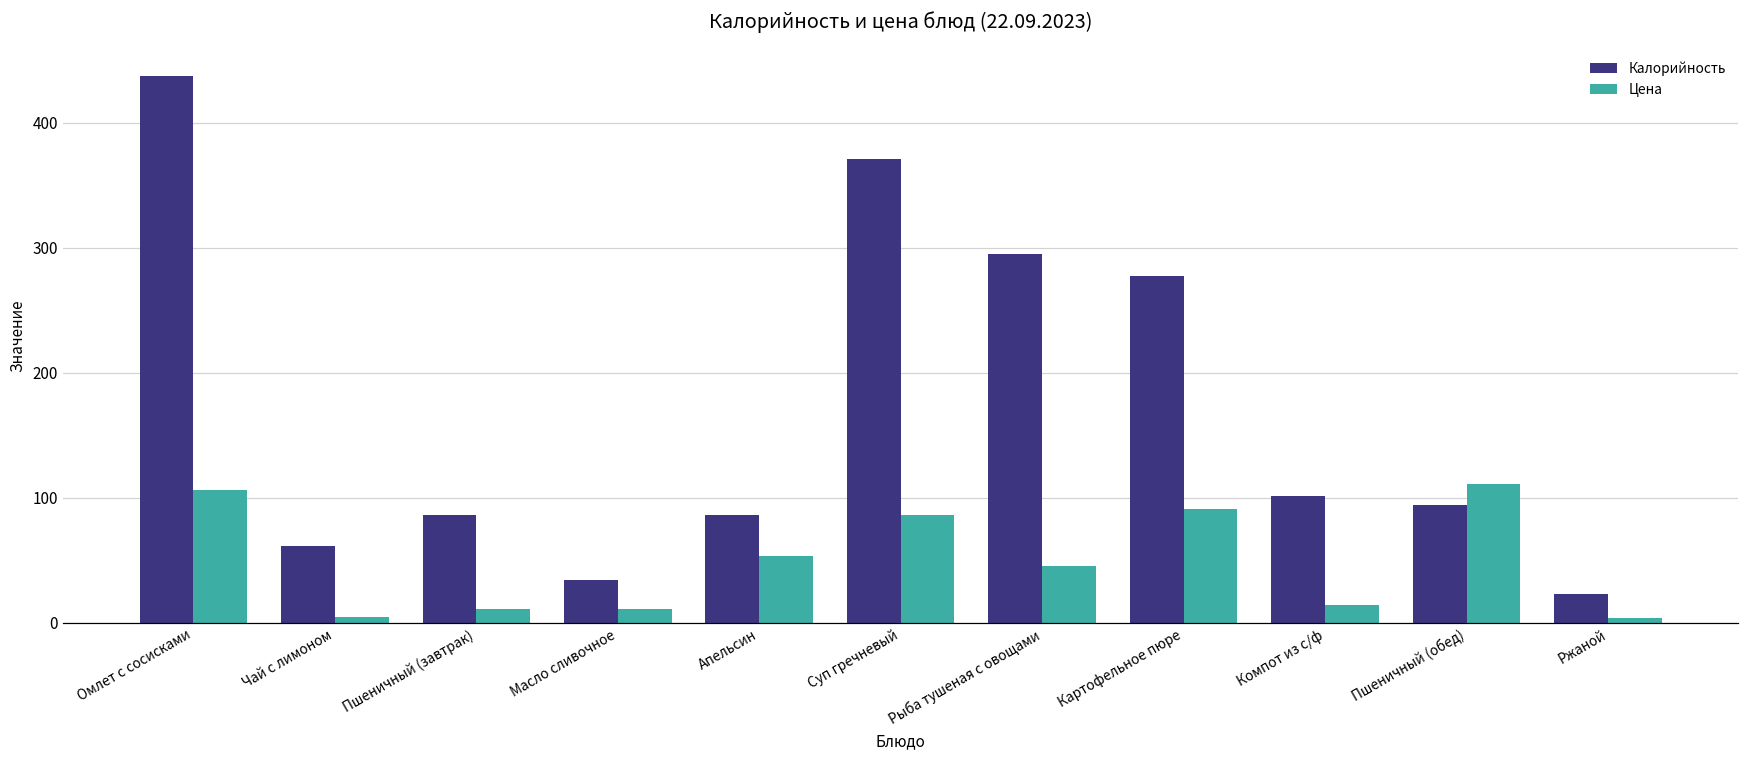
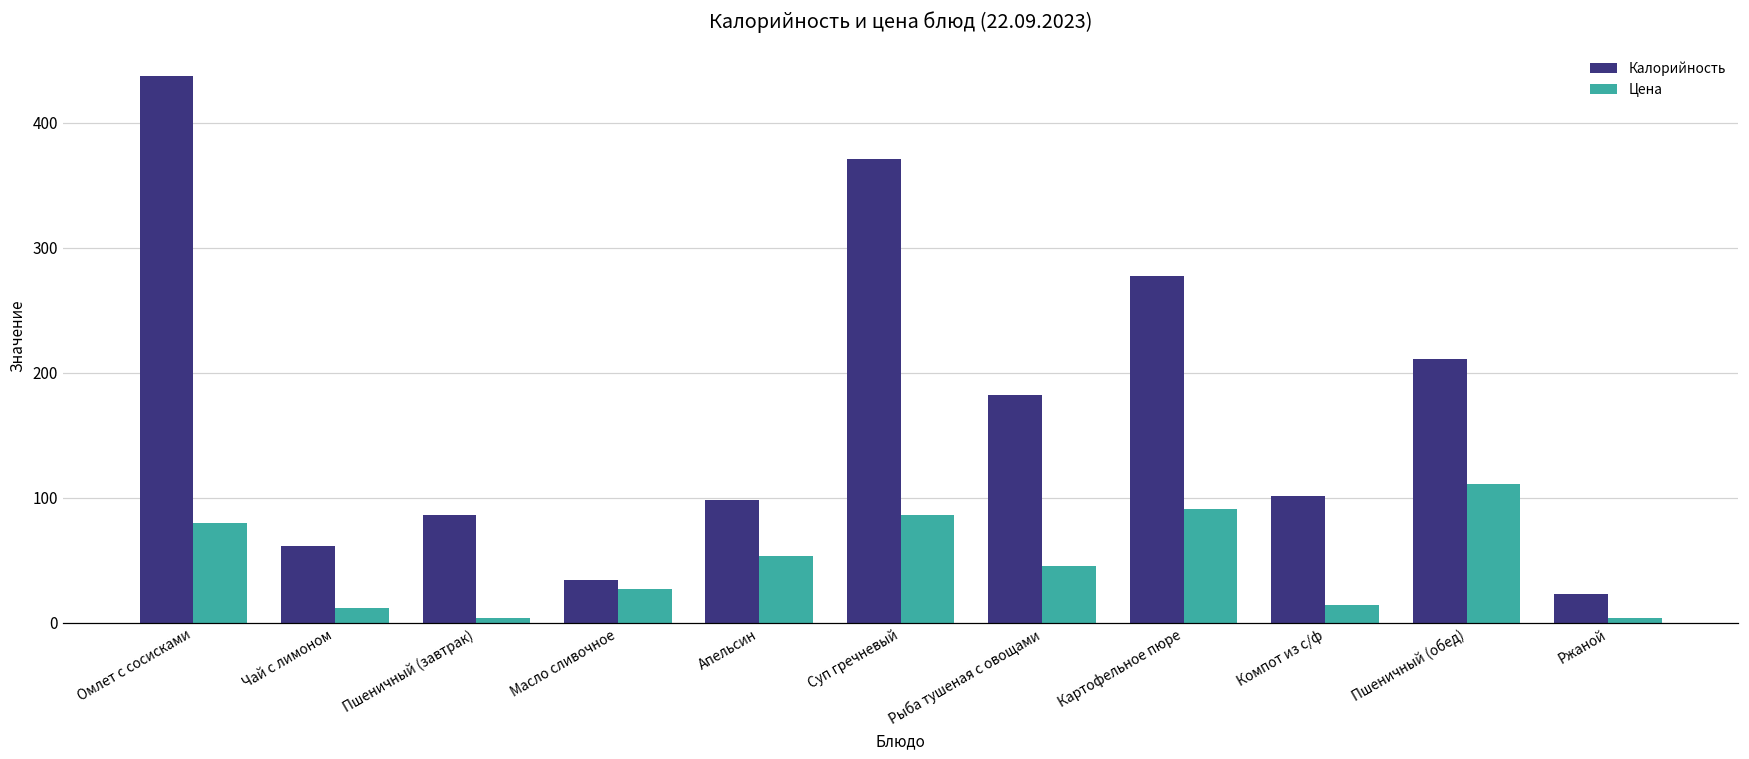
Цена, Омлет с сосисками: 106 -> 80
Цена, Чай с лимоном: 4 -> 12
Цена, Пшеничный (завтрак): 11 -> 3
Цена, Масло сливочное: 11 -> 27
Калорийность, Апельсин: 86 -> 98
Калорийность, Рыба тушеная с овощами: 295 -> 182
Калорийность, Пшеничный (обед): 94 -> 211
